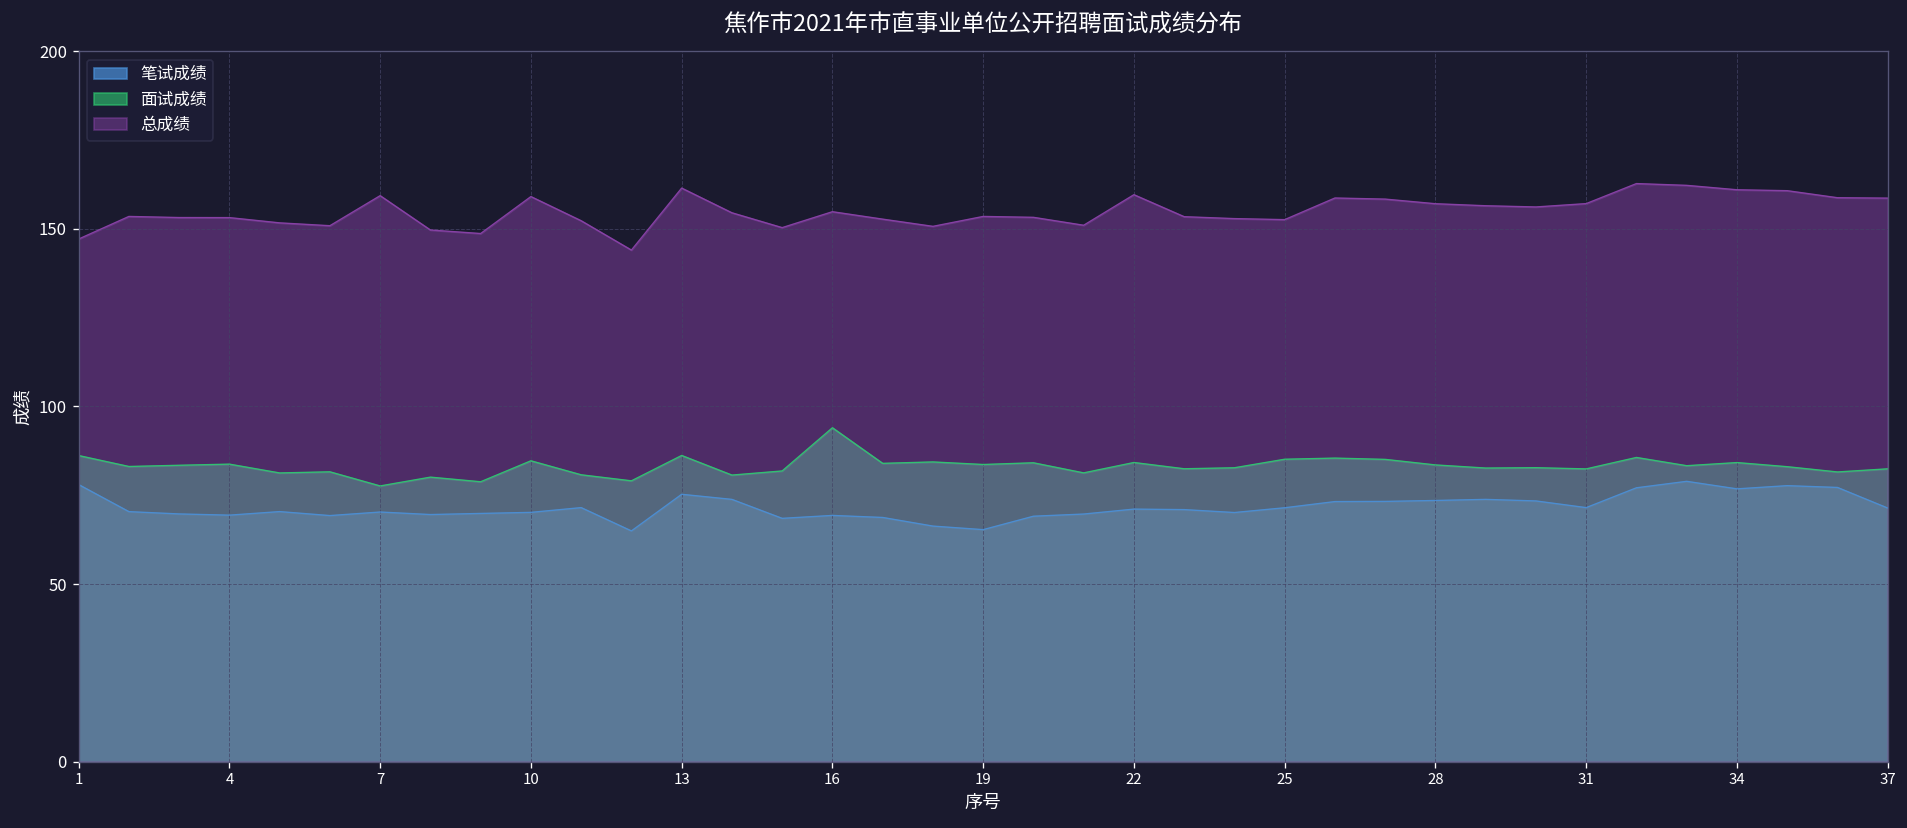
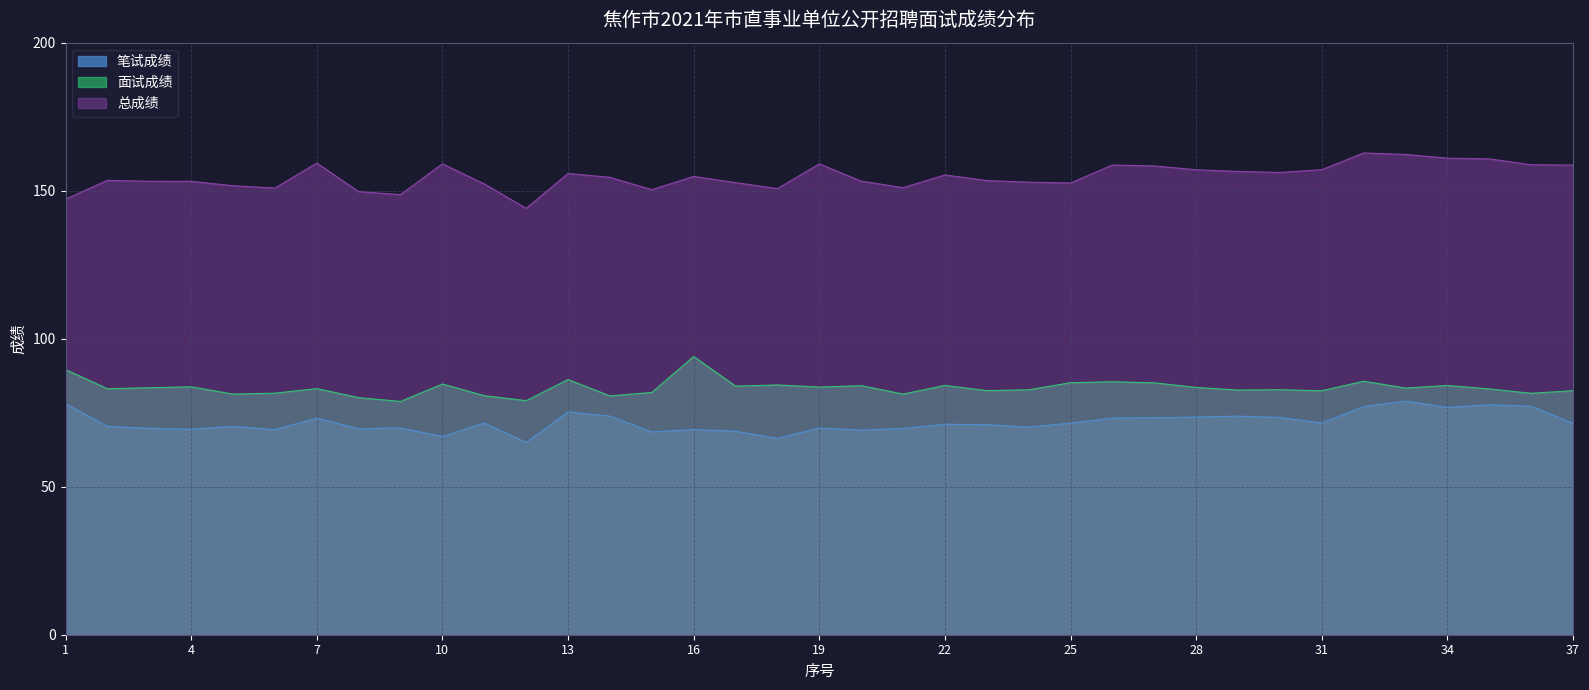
面试成绩, 1: 86 -> 90
笔试成绩, 7: 70 -> 73
面试成绩, 7: 78 -> 83
笔试成绩, 10: 70 -> 67
总成绩, 13: 161 -> 156
笔试成绩, 19: 65 -> 70
总成绩, 19: 153 -> 159
总成绩, 22: 160 -> 155
